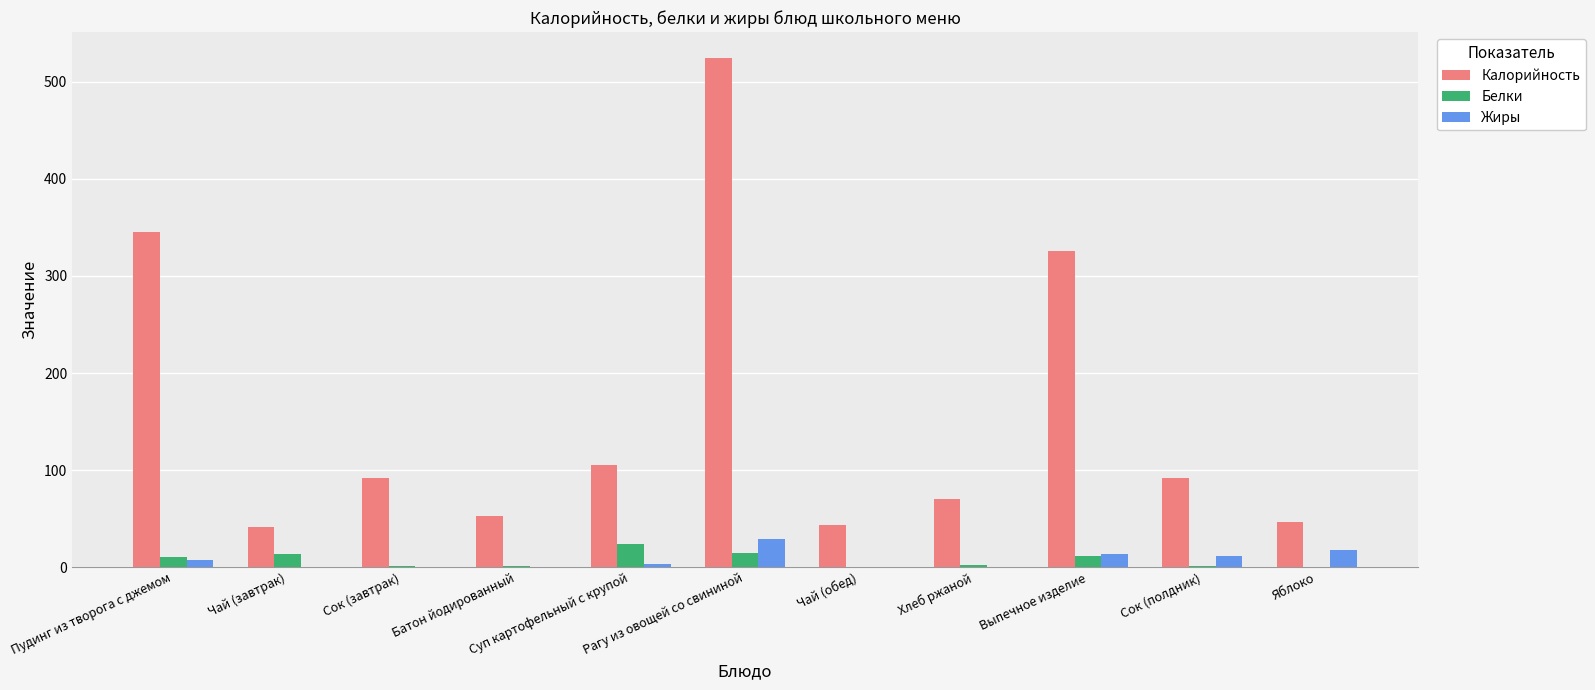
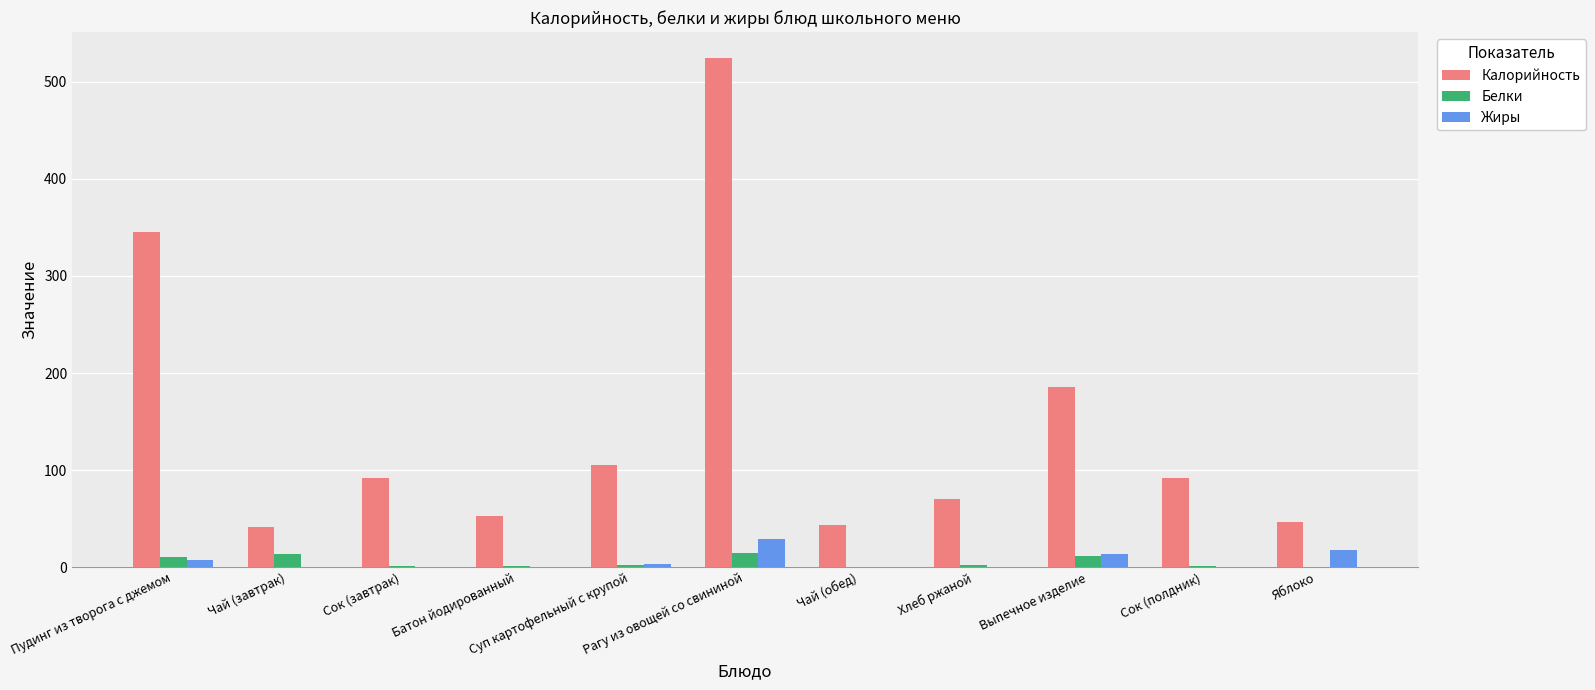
Белки, Суп картофельный с крупой: 20 -> 0
Калорийность, Выпечное изделие: 330 -> 190
Жиры, Сок (полдник): 10 -> 0
